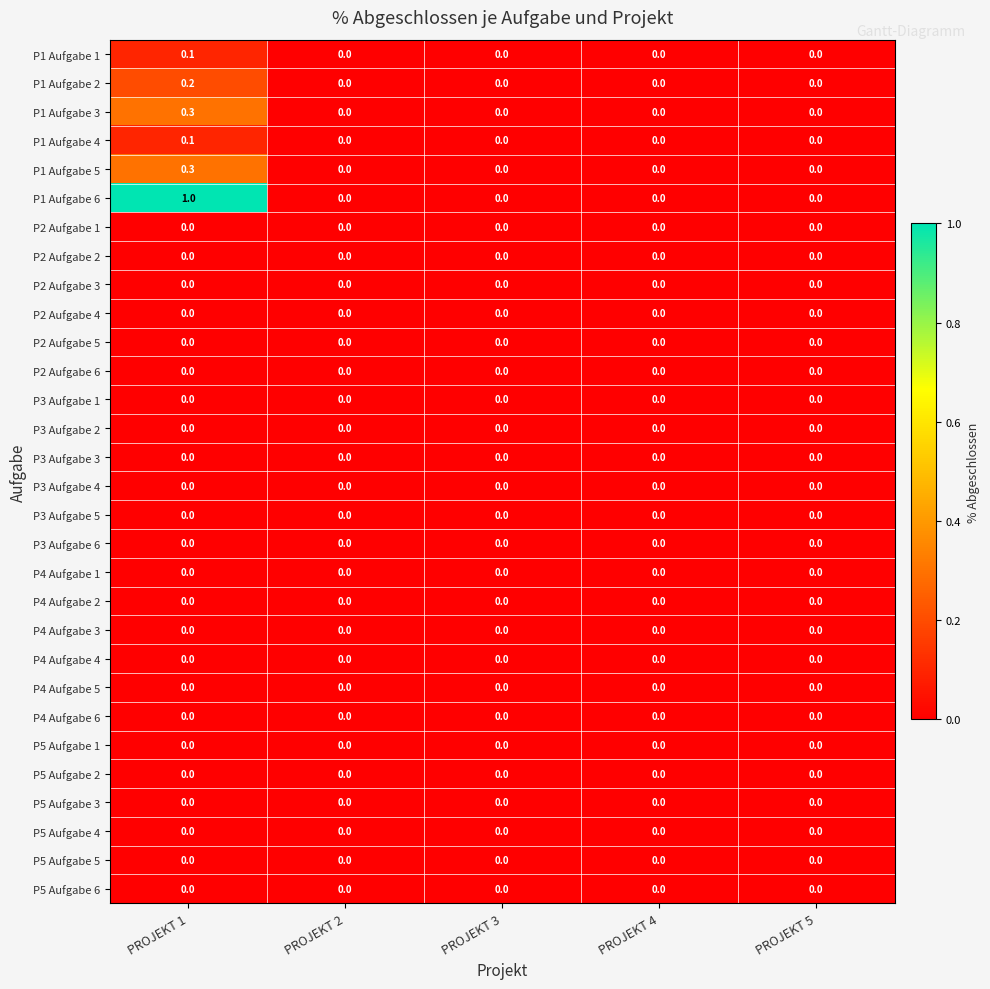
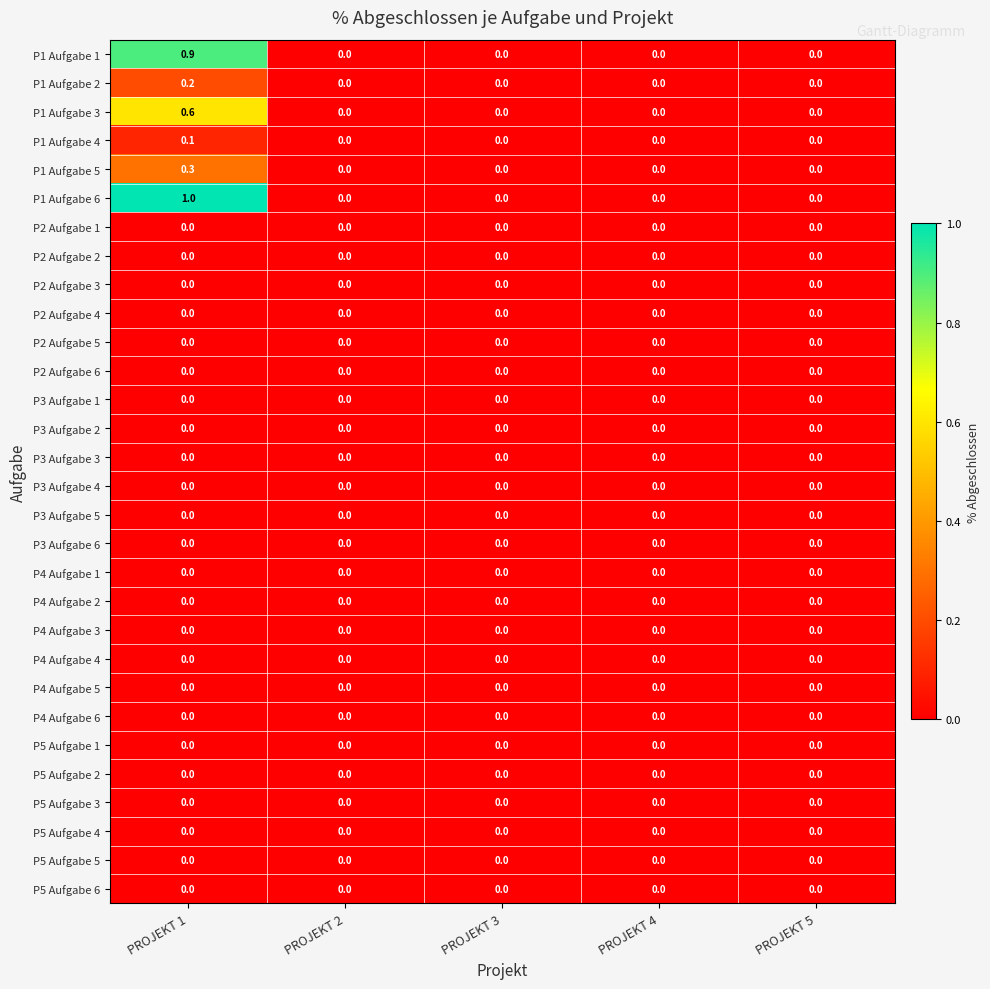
P1 Aufgabe 1, PROJEKT 1: 0.1 -> 0.9
P1 Aufgabe 3, PROJEKT 1: 0.3 -> 0.6
